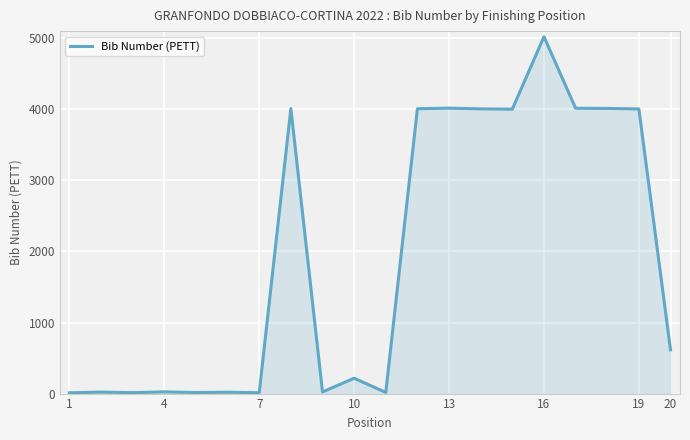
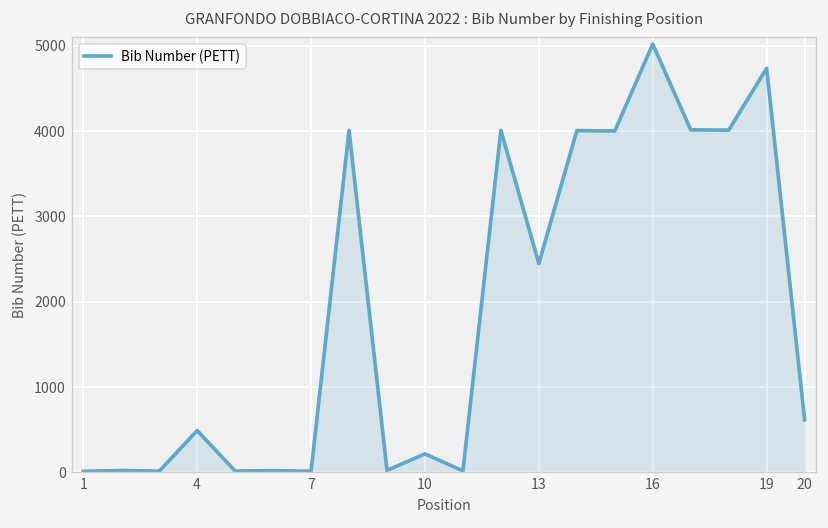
4: 0 -> 500
13: 4000 -> 2400
19: 4000 -> 4700
